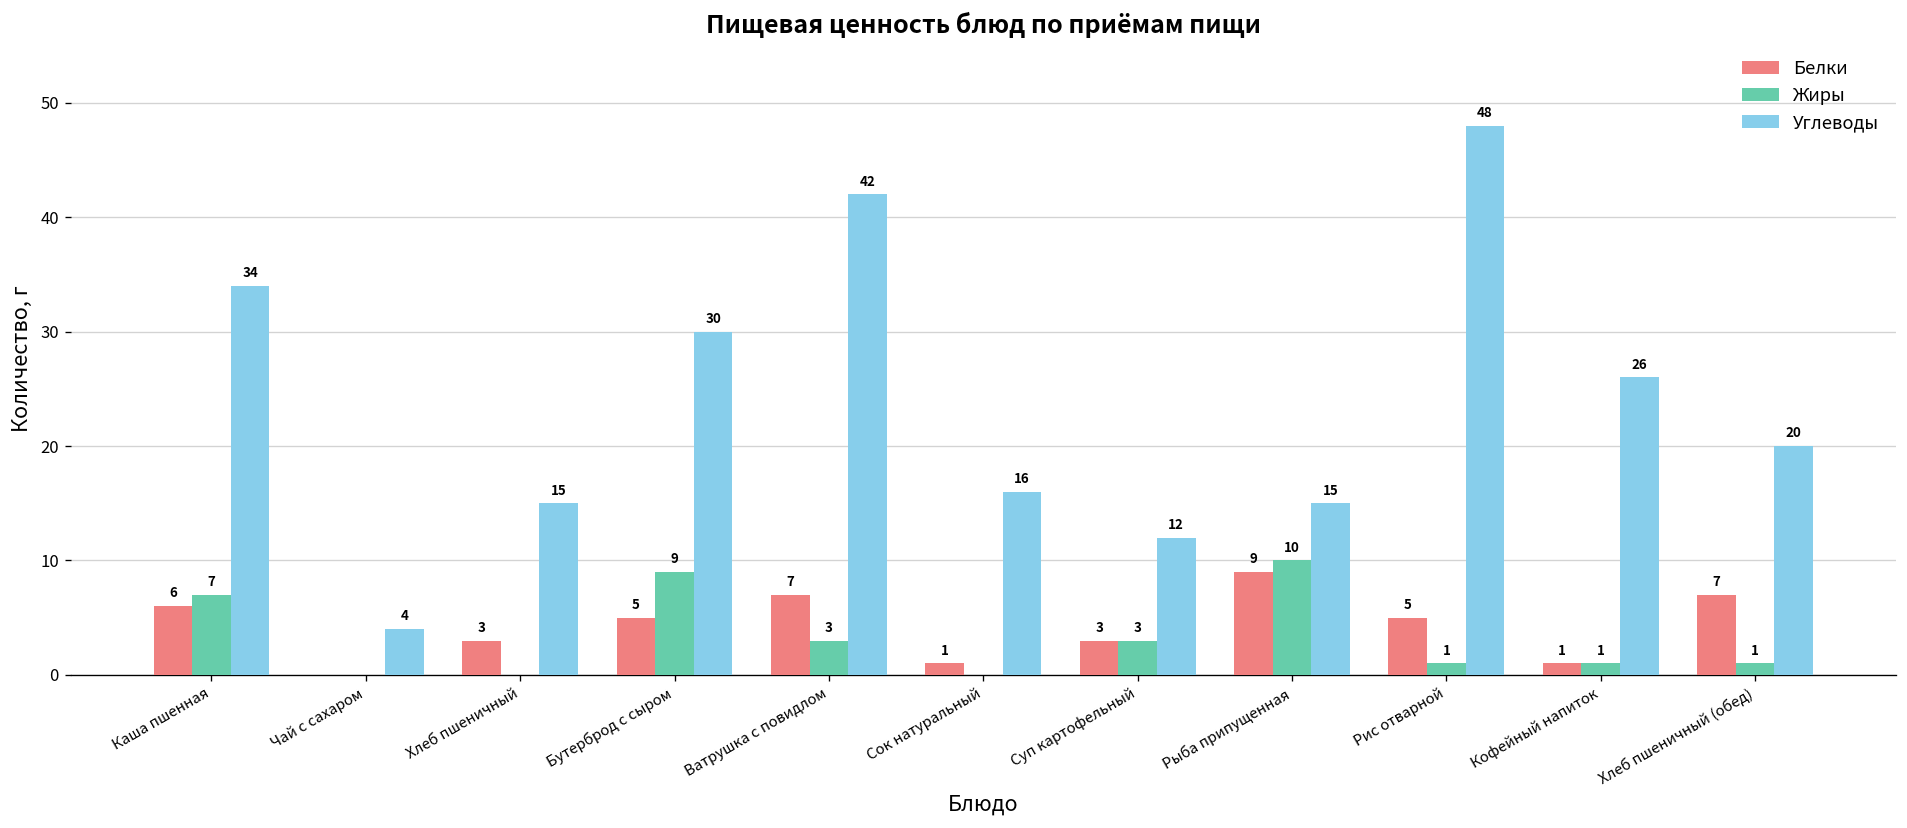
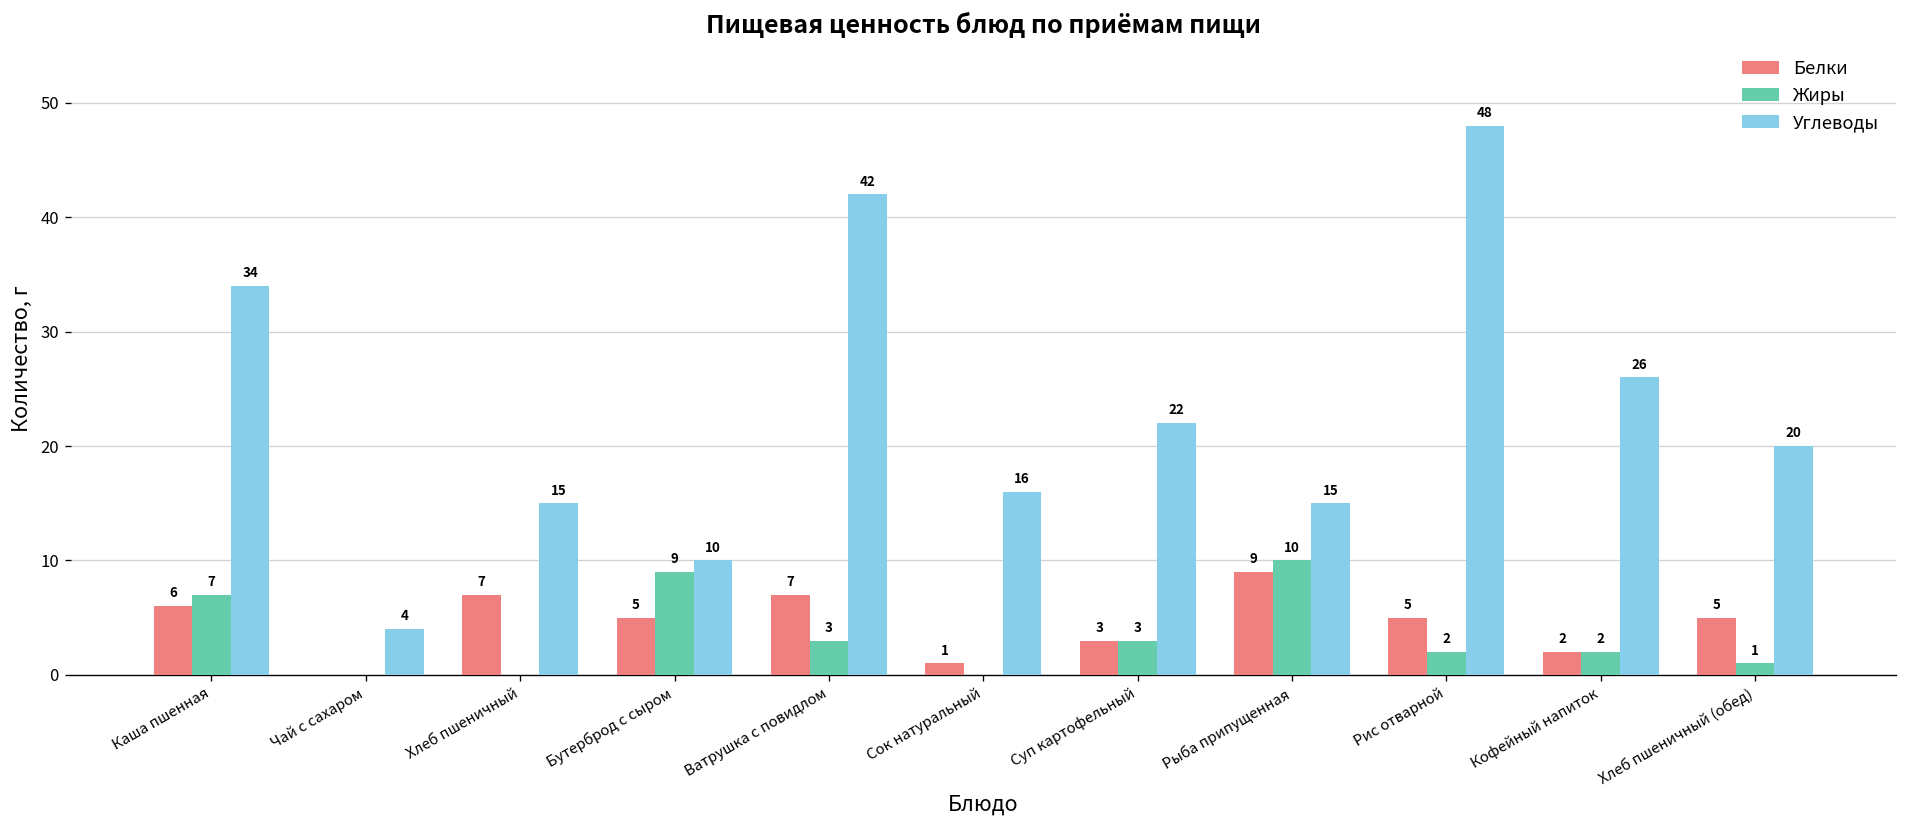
Белки, Хлеб пшеничный: 3 -> 7
Углеводы, Бутерброд с сыром: 30 -> 10
Углеводы, Суп картофельный: 12 -> 22
Жиры, Рис отварной: 1 -> 2
Белки, Кофейный напиток: 1 -> 2
Жиры, Кофейный напиток: 1 -> 2
Белки, Хлеб пшеничный (обед): 7 -> 5
